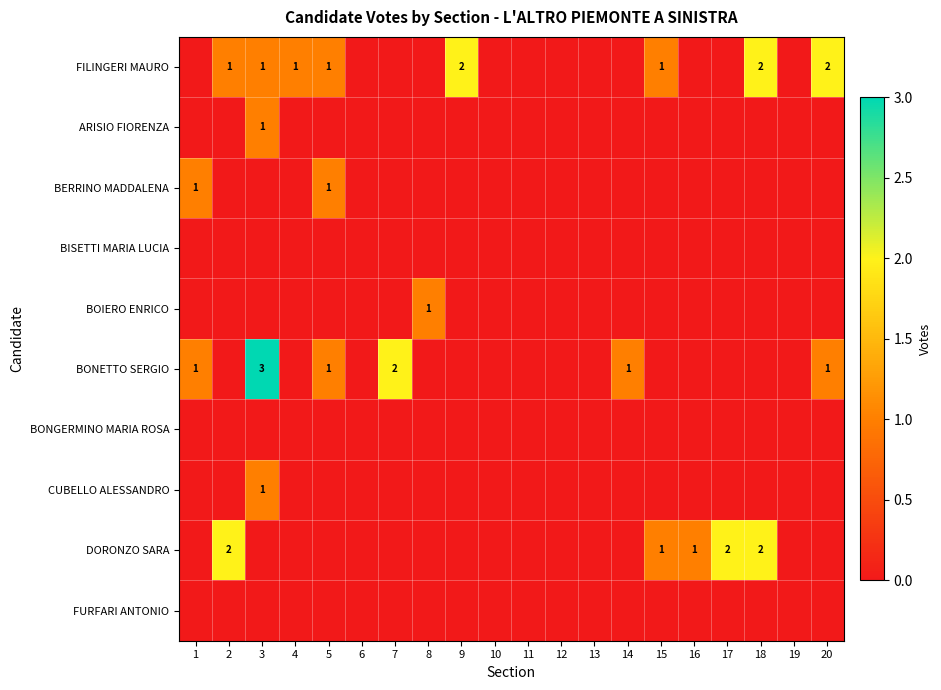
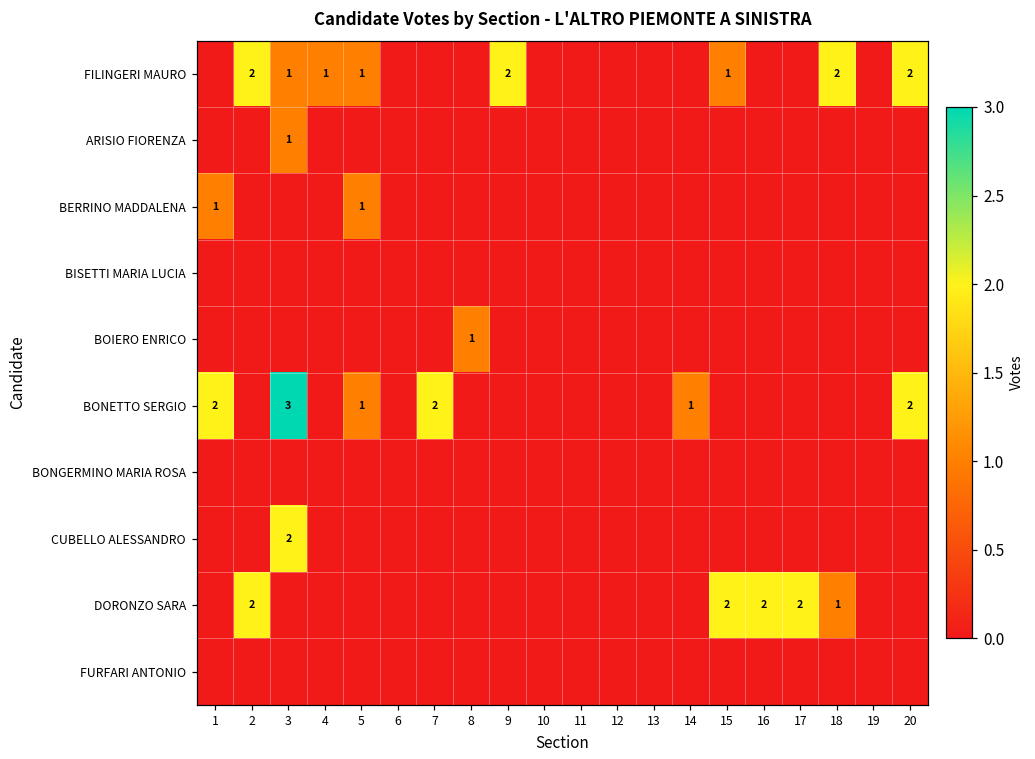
FILINGERI MAURO, 2: 1 -> 2
BONETTO SERGIO, 1: 1 -> 2
BONETTO SERGIO, 20: 1 -> 2
CUBELLO ALESSANDRO, 3: 1 -> 2
DORONZO SARA, 15: 1 -> 2
DORONZO SARA, 16: 1 -> 2
DORONZO SARA, 18: 2 -> 1
